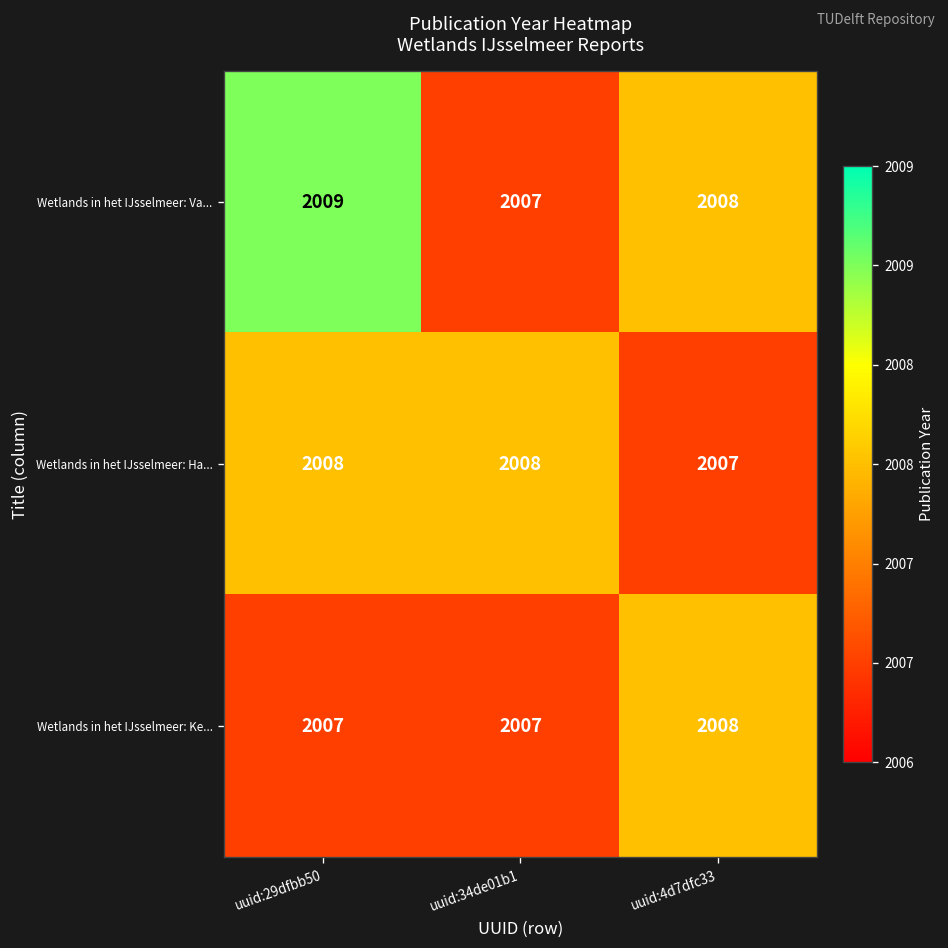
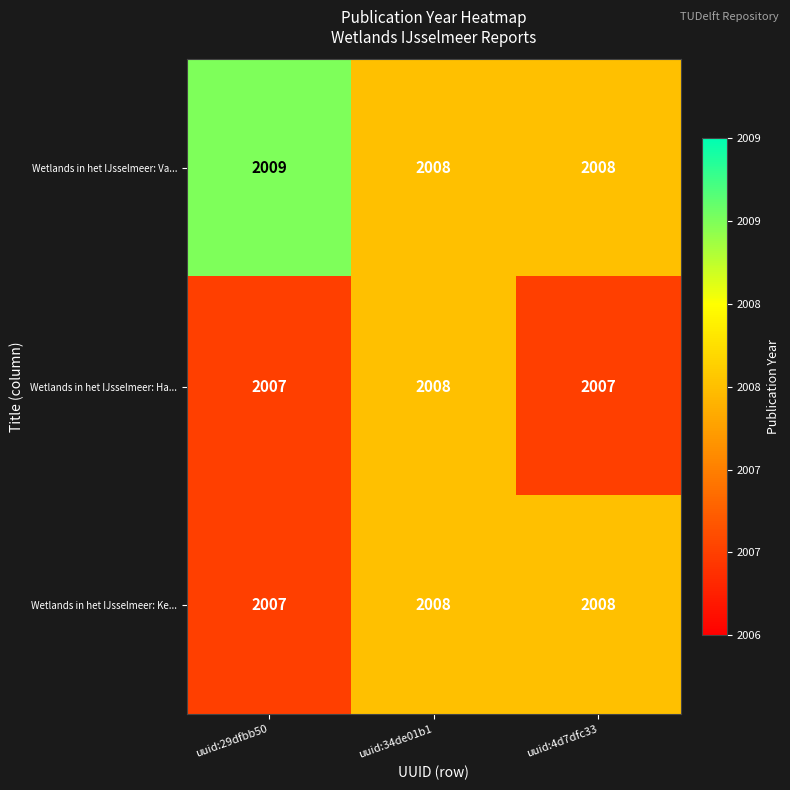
Wetlands in het IJsselmeer: Va..., uuid:34de01b1: 2007 -> 2008
Wetlands in het IJsselmeer: Ha..., uuid:29dfbb50: 2008 -> 2007
Wetlands in het IJsselmeer: Ke..., uuid:34de01b1: 2007 -> 2008
